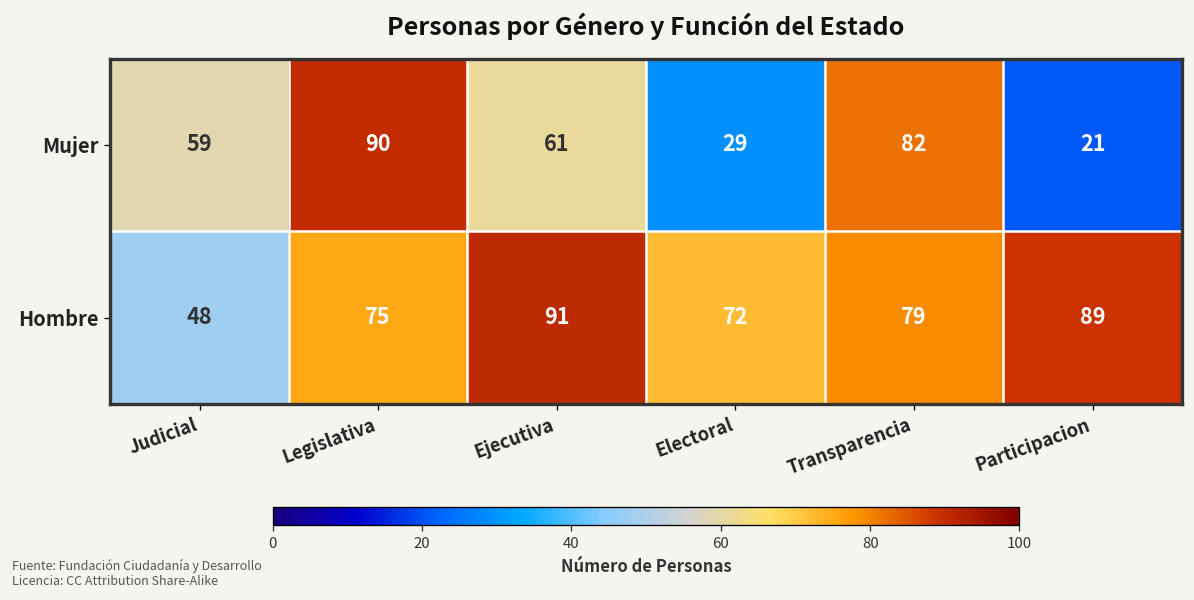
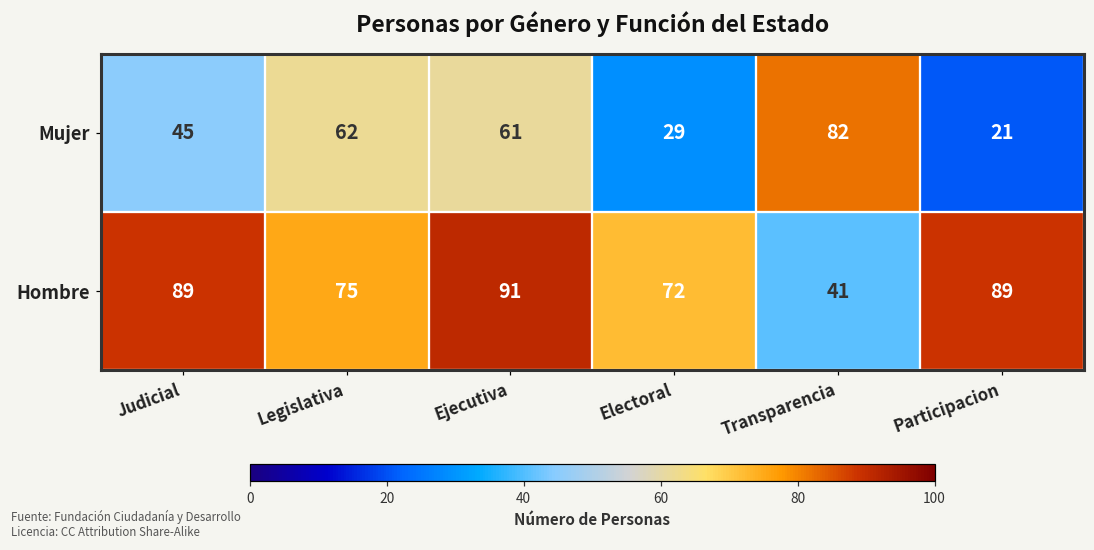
Mujer, Judicial: 59 -> 45
Mujer, Legislativa: 90 -> 62
Hombre, Judicial: 48 -> 89
Hombre, Transparencia: 79 -> 41
